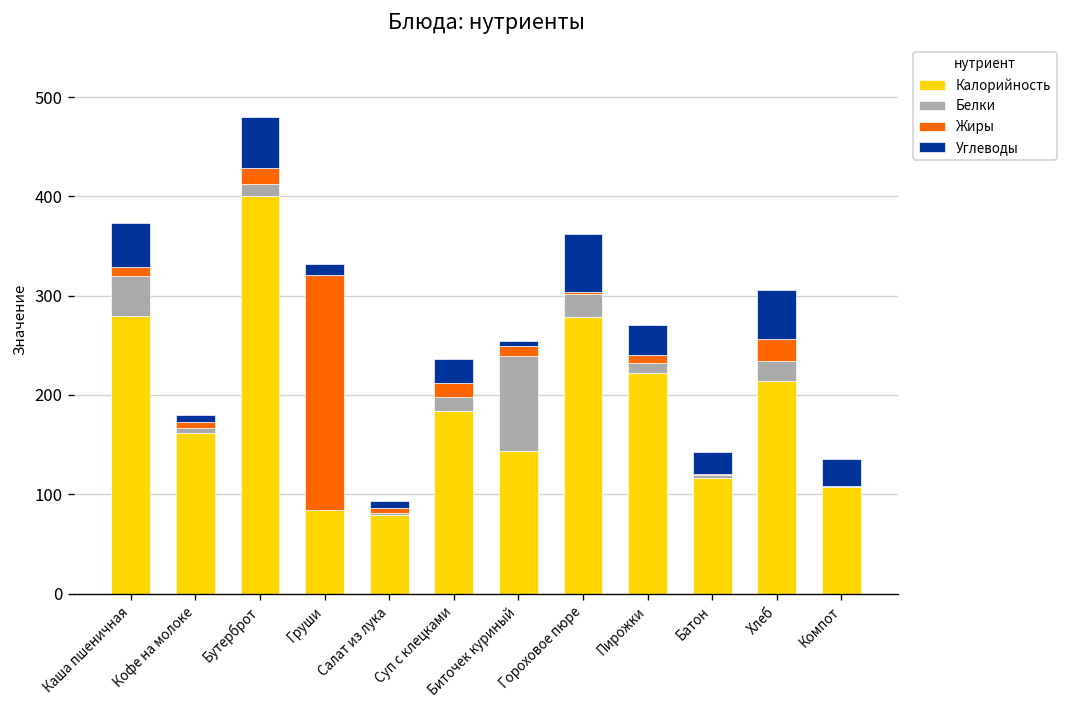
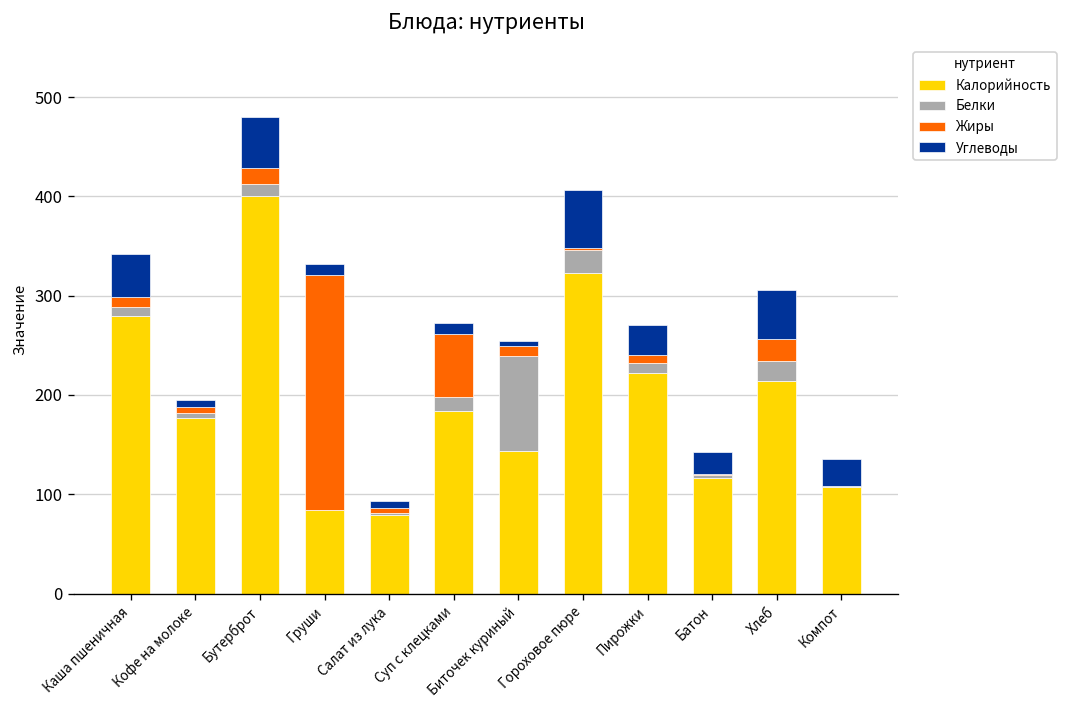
Белки, Каша пшеничная: 40 -> 10
Калорийность, Кофе на молоке: 160 -> 180
Жиры, Суп с клецками: 10 -> 60
Углеводы, Суп с клецками: 20 -> 10
Калорийность, Гороховое пюре: 280 -> 320
